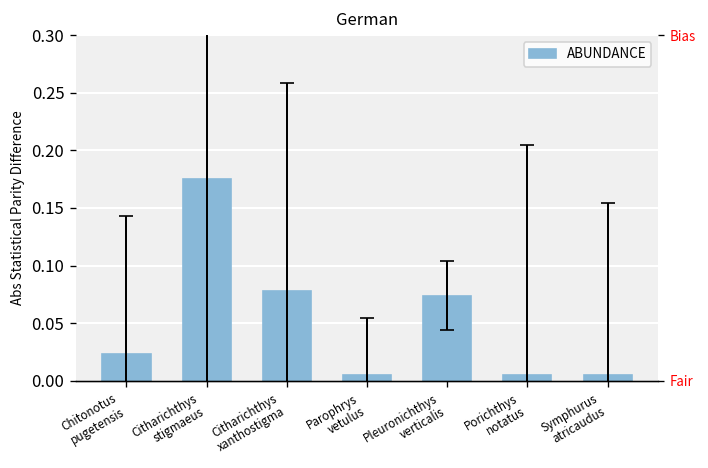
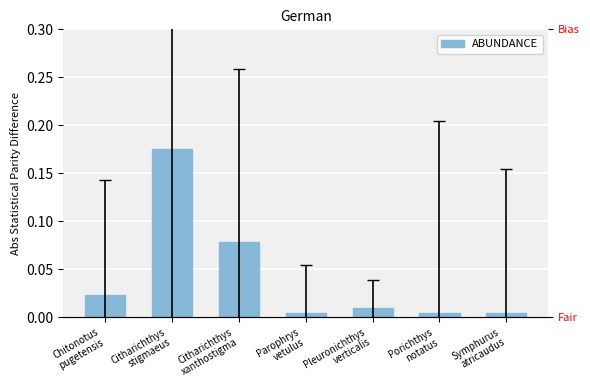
ABUNDANCE, Pleuronichthys verticalis: 0.07 -> 0.01
